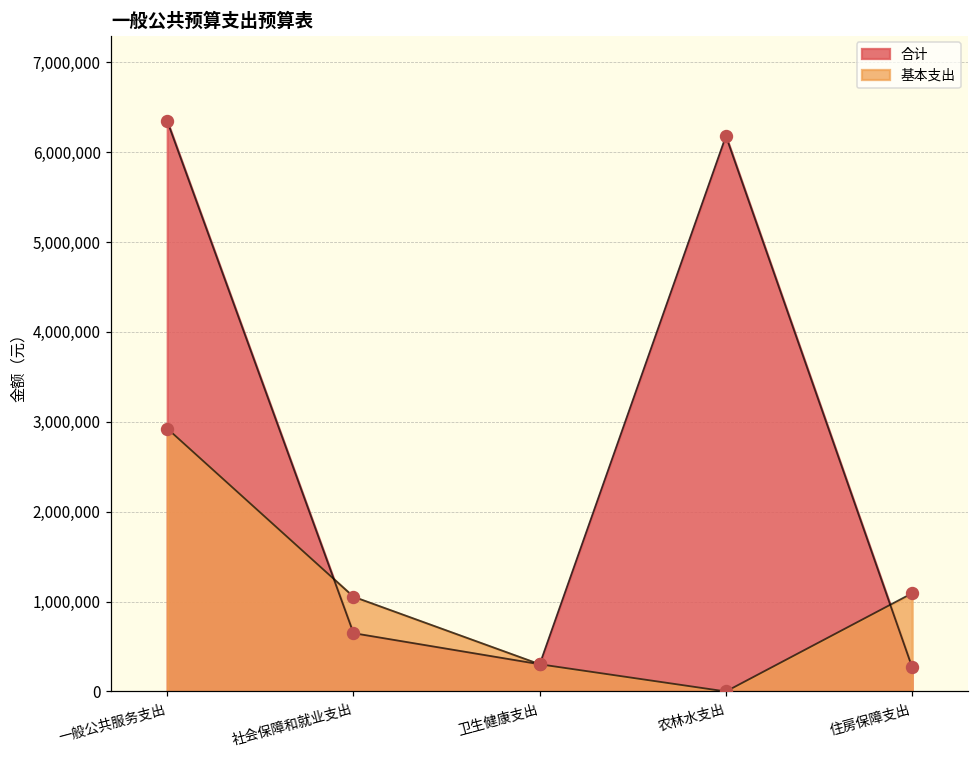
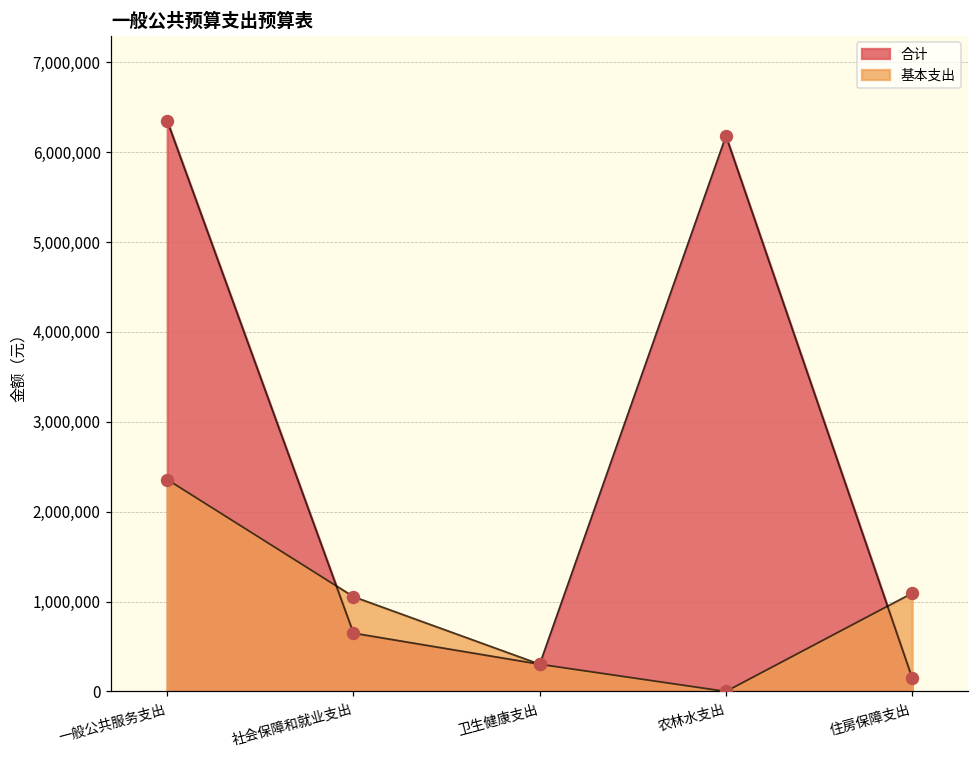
基本支出, 一般公共服务支出: 2,900,000 -> 2,400,000
合计, 住房保障支出: 300,000 -> 200,000
